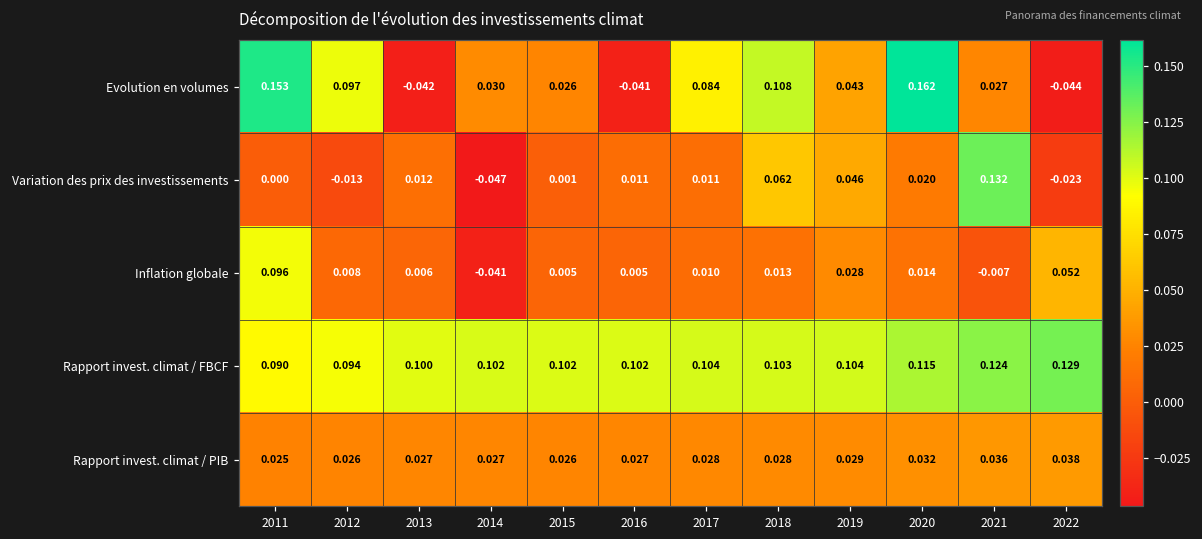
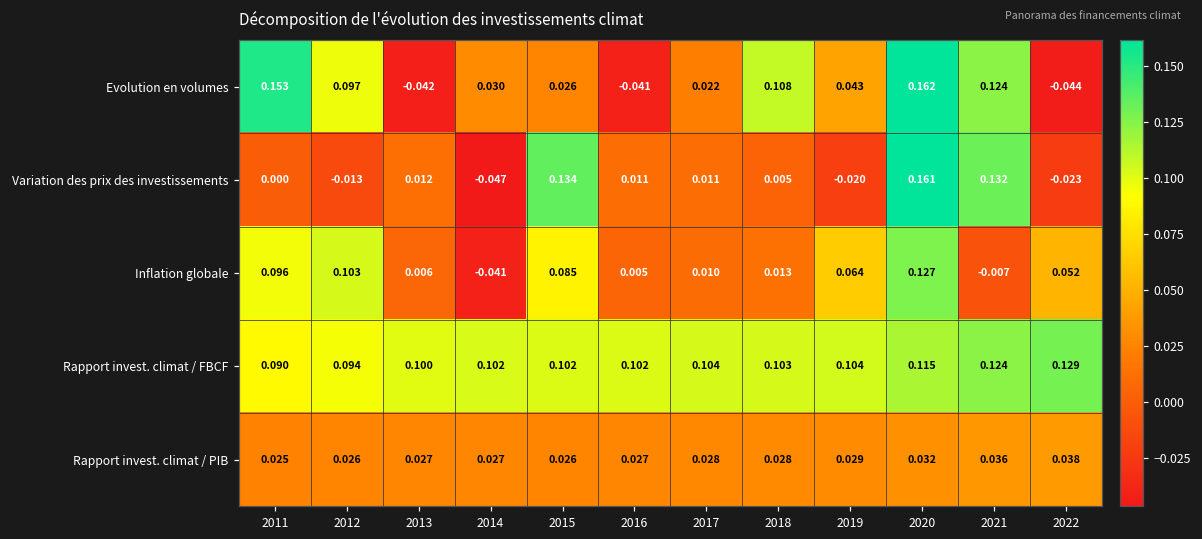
Evolution en volumes, 2017: 0.084 -> 0.022
Evolution en volumes, 2021: 0.027 -> 0.124
Variation des prix des investissements, 2015: 0.001 -> 0.134
Variation des prix des investissements, 2018: 0.062 -> 0.005
Variation des prix des investissements, 2019: 0.046 -> -0.020
Variation des prix des investissements, 2020: 0.020 -> 0.161
Inflation globale, 2012: 0.008 -> 0.103
Inflation globale, 2015: 0.005 -> 0.085
Inflation globale, 2019: 0.028 -> 0.064
Inflation globale, 2020: 0.014 -> 0.127
